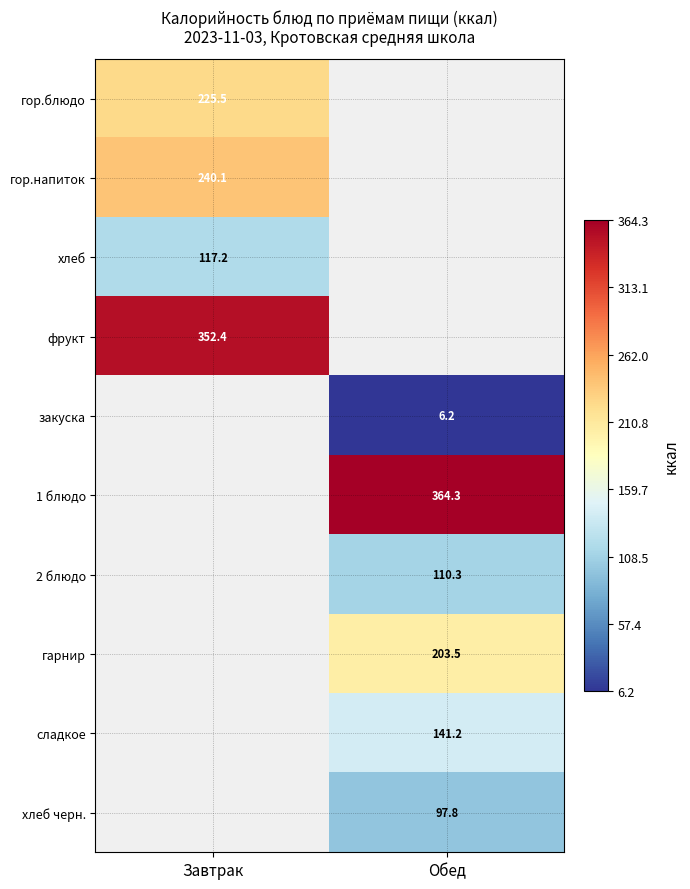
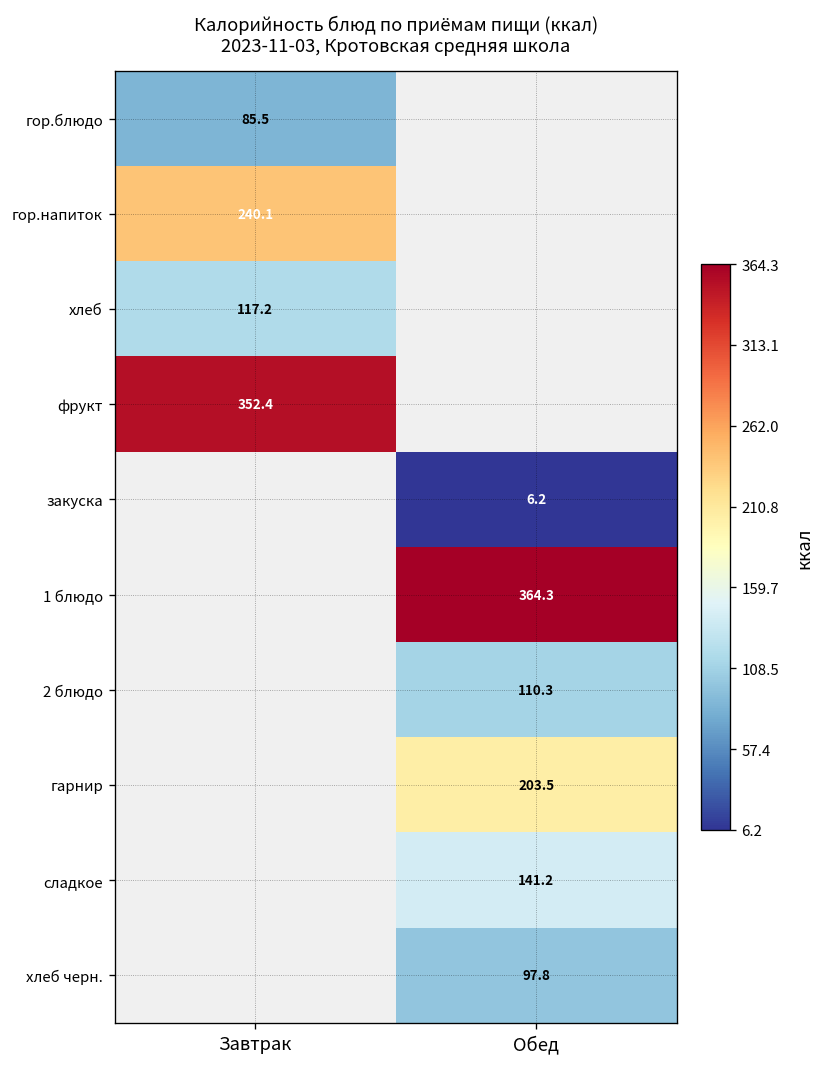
гор.блюдо, Завтрак: 225.5 -> 85.5
